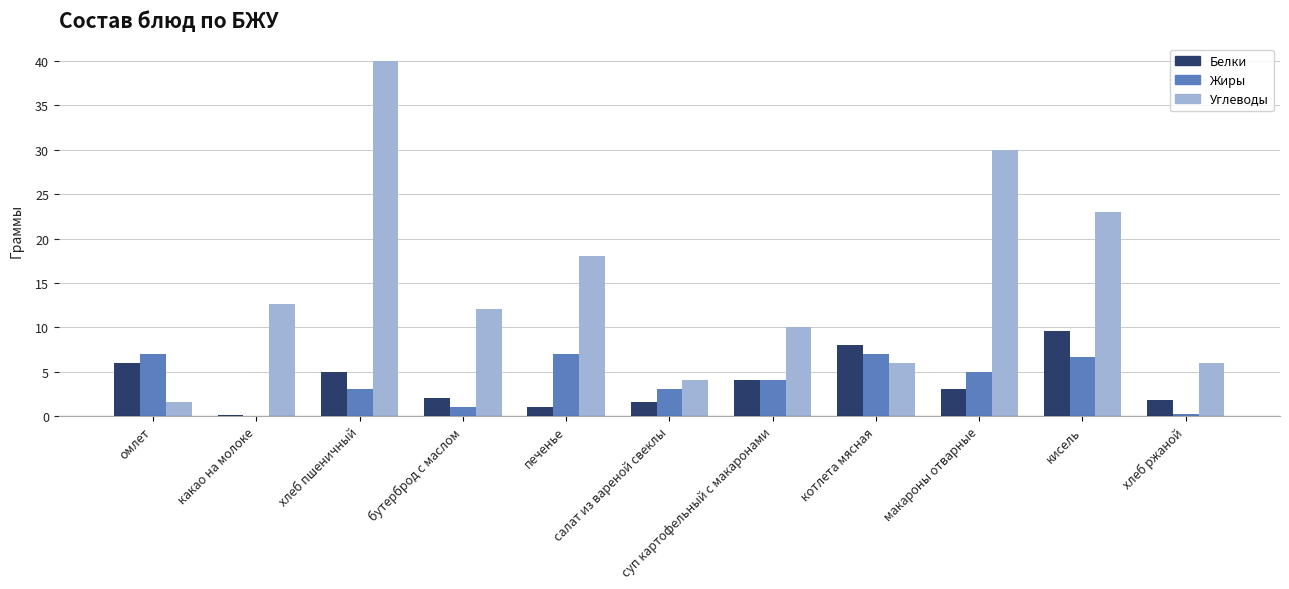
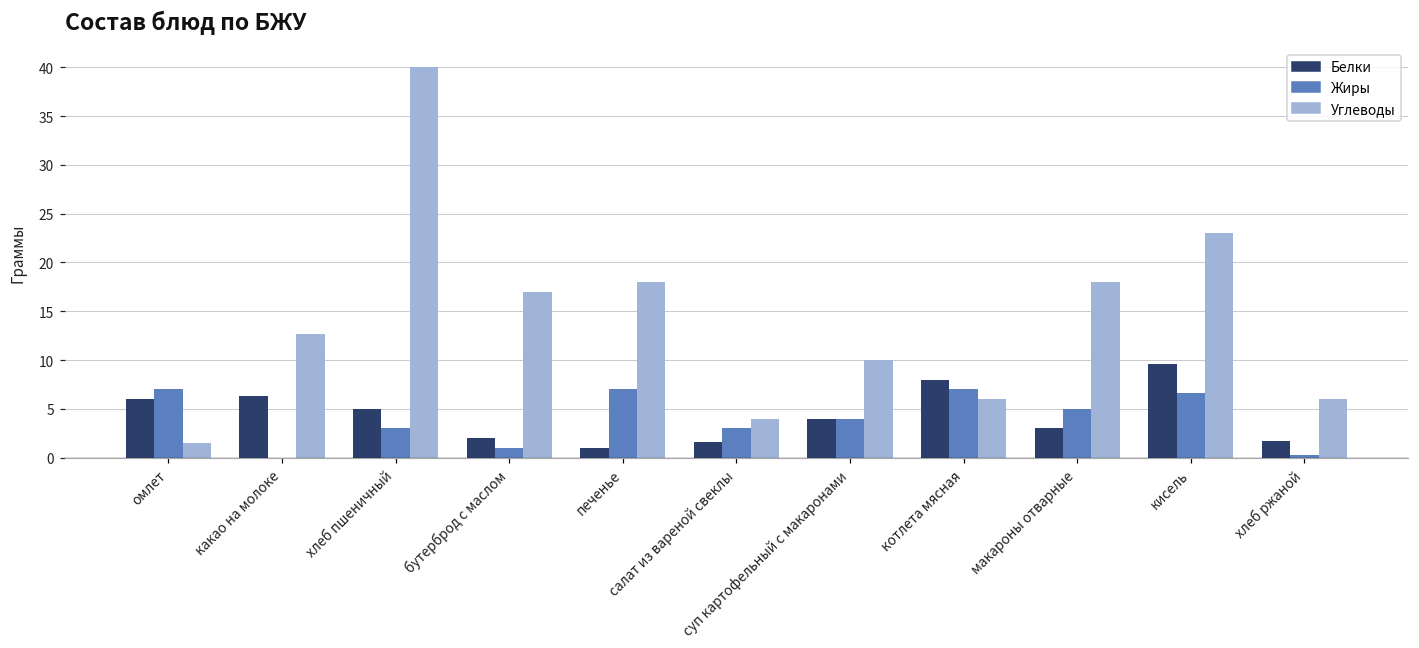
Белки, какао на молоке: 0 -> 6
Углеводы, бутерброд с маслом: 12 -> 17
Углеводы, макароны отварные: 30 -> 18
